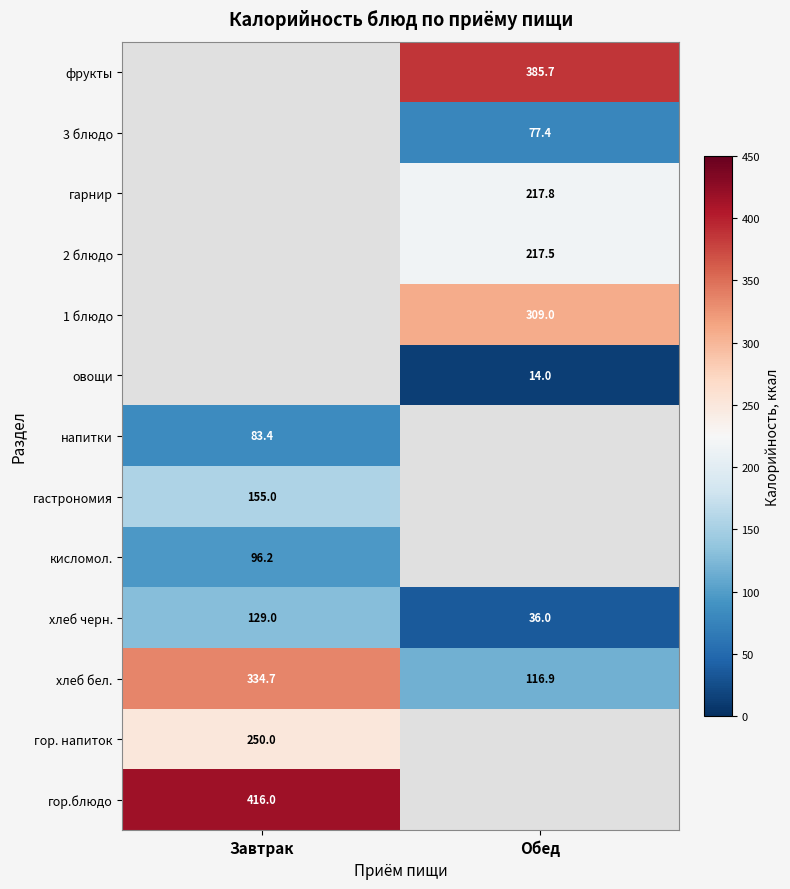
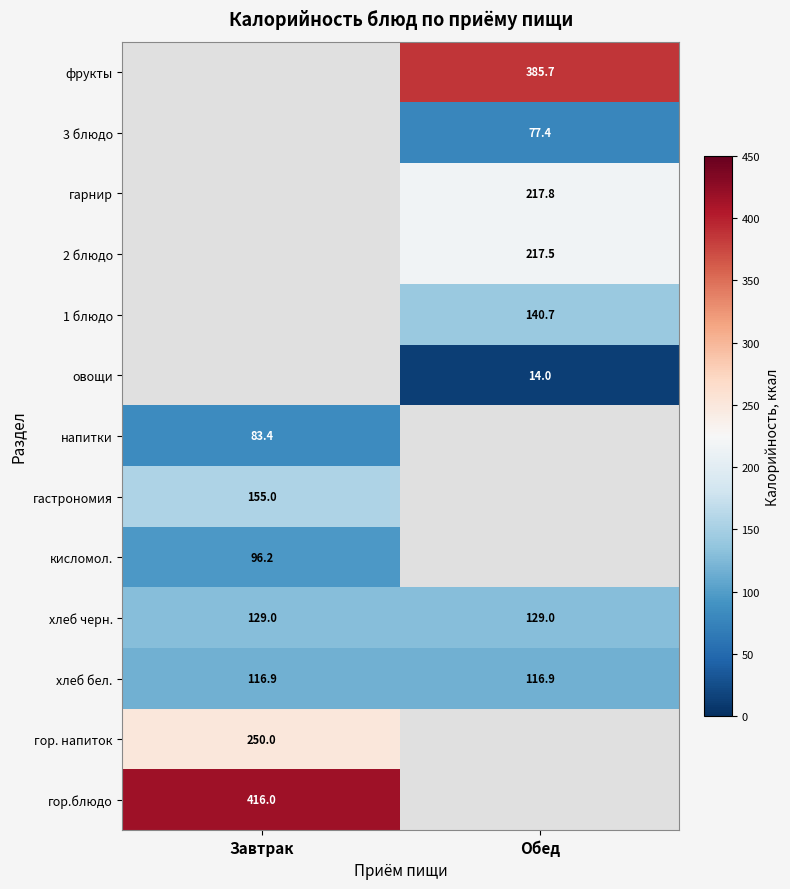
1 блюдо, Обед: 309.0 -> 140.7
хлеб черн., Обед: 36.0 -> 129.0
хлеб бел., Завтрак: 334.7 -> 116.9
